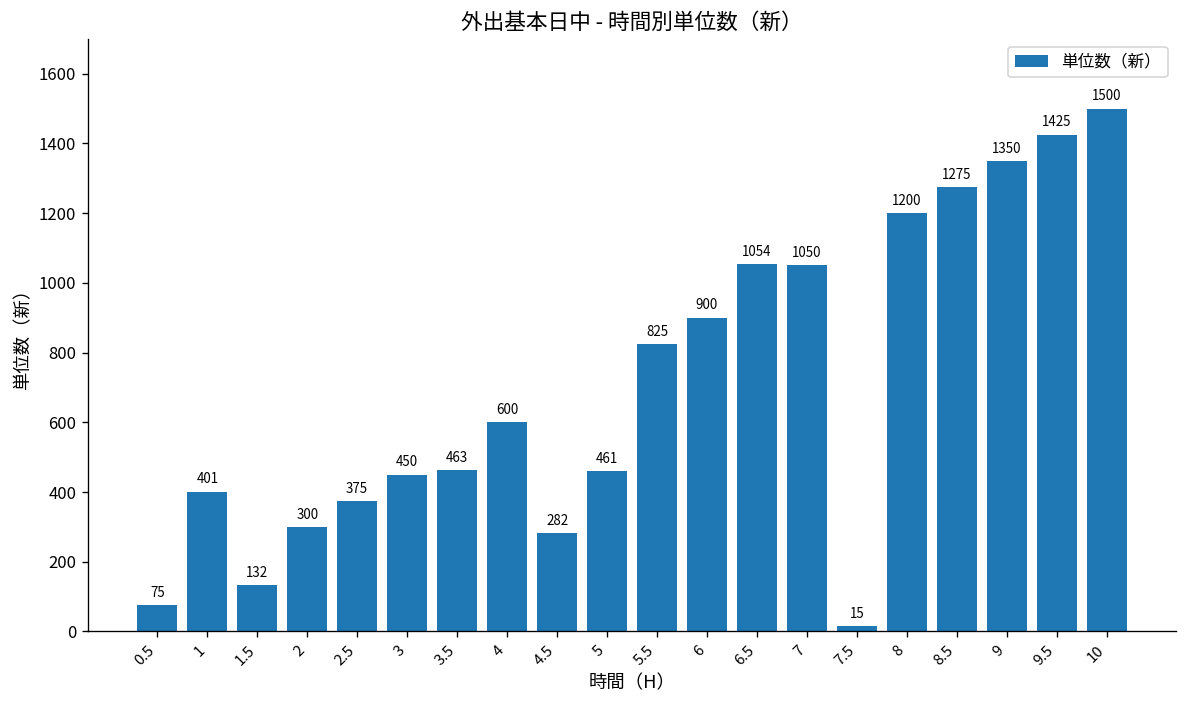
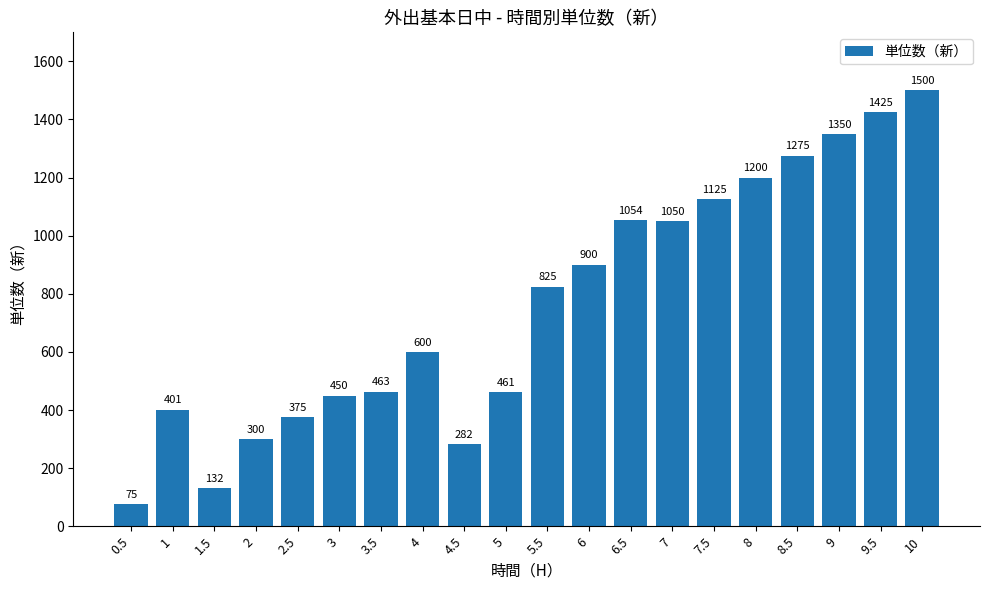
7.5: 15 -> 1125
